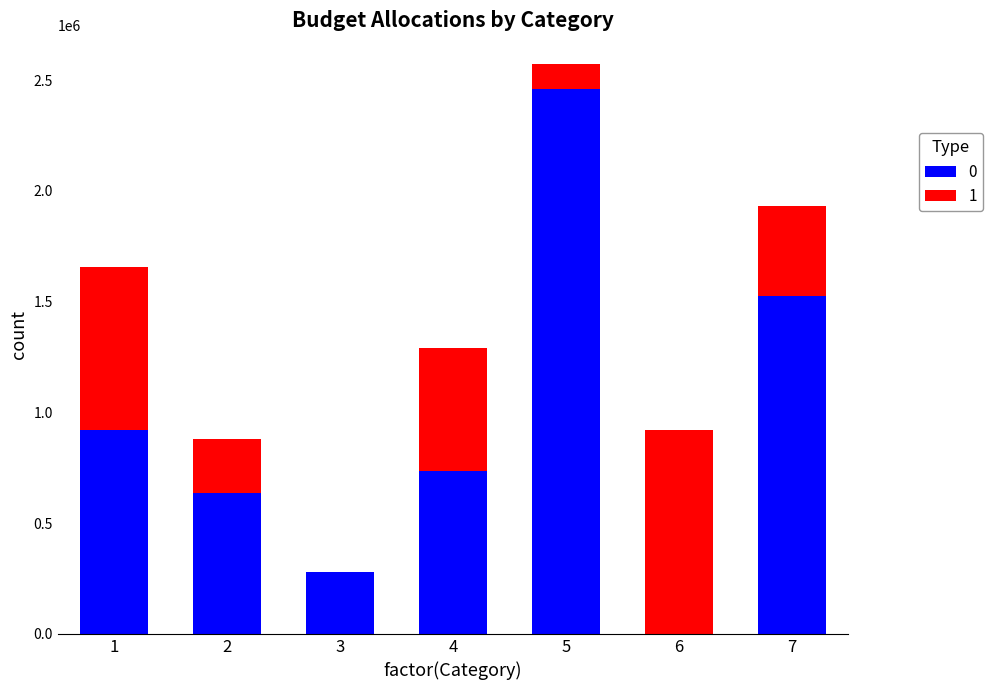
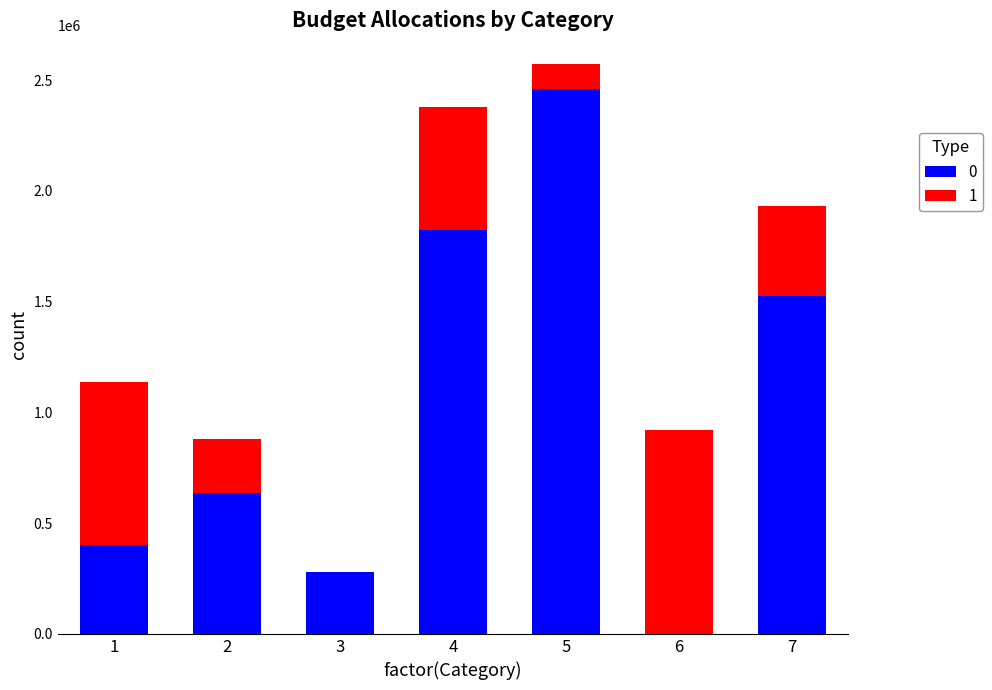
0, 1: 920000 -> 400000
0, 4: 730000 -> 1820000
